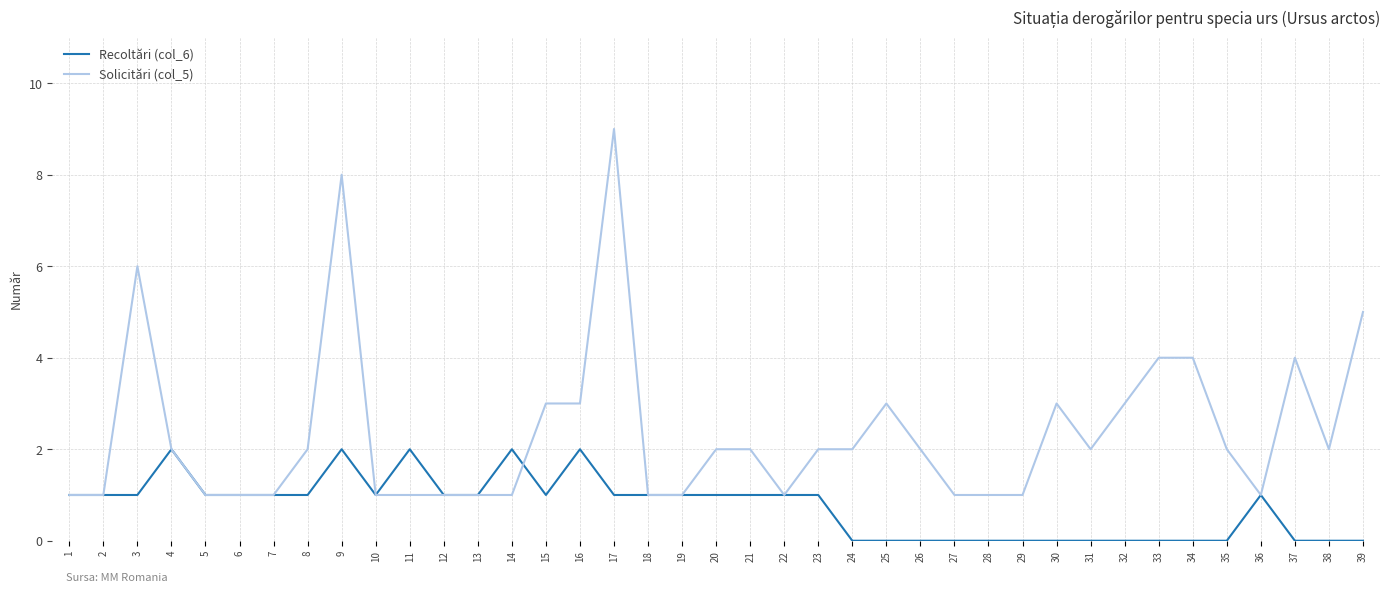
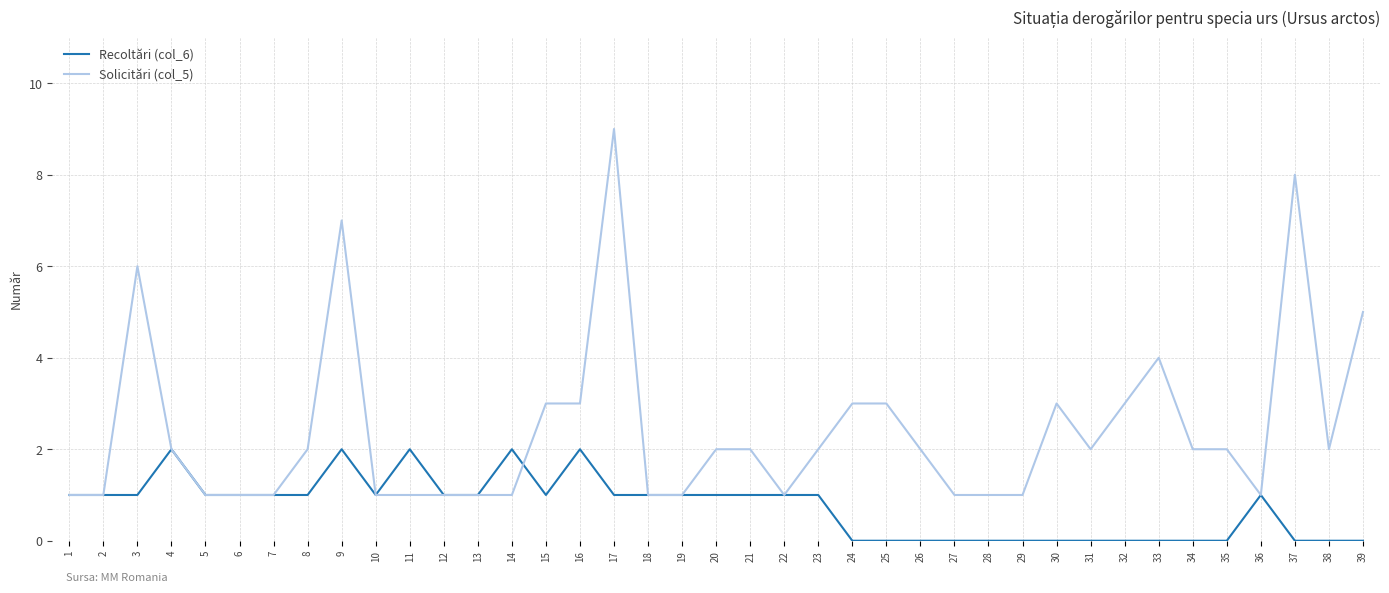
Solicitări (col_5), 9: 8 -> 7
Solicitări (col_5), 24: 2 -> 3
Solicitări (col_5), 34: 4 -> 2
Solicitări (col_5), 37: 4 -> 8
